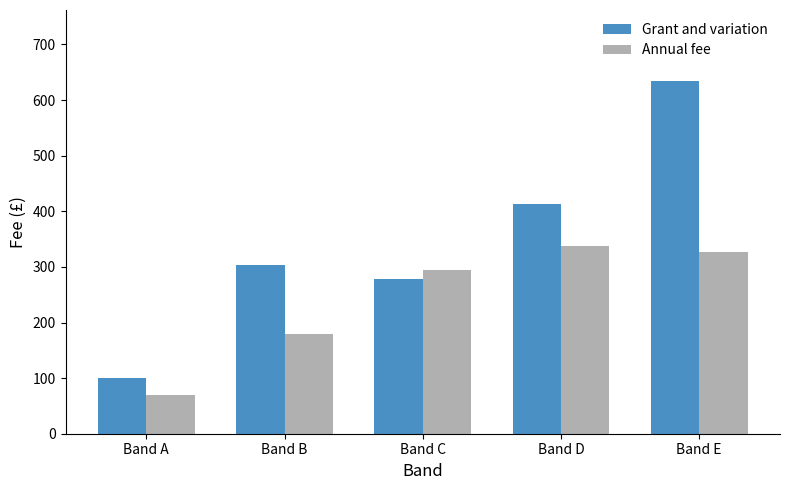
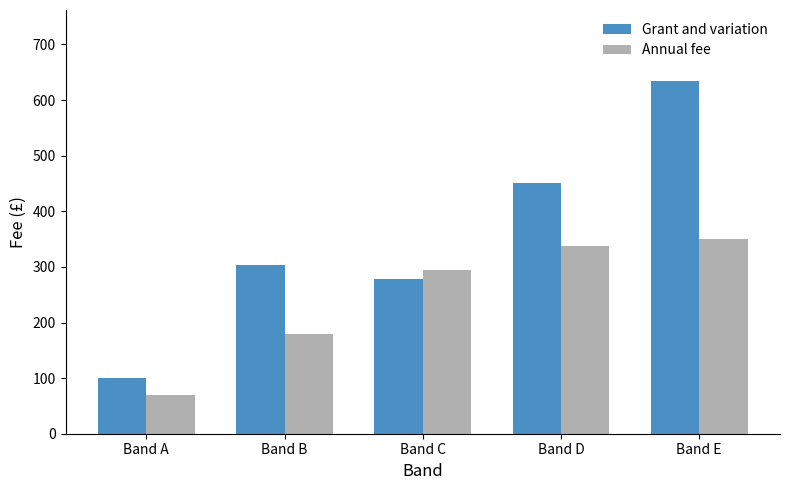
Grant and variation, Band D: 410 -> 450
Annual fee, Band E: 330 -> 350
